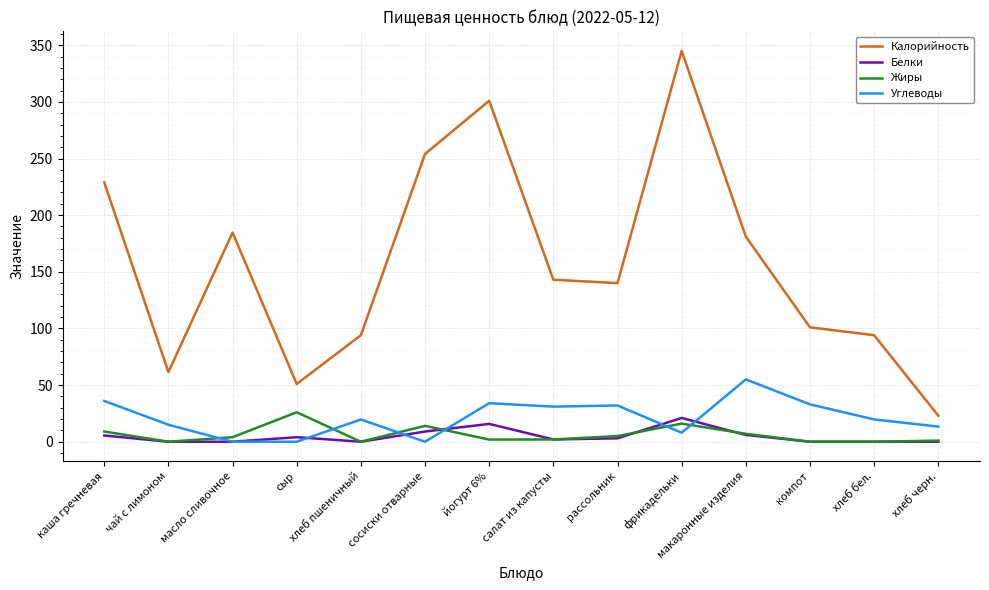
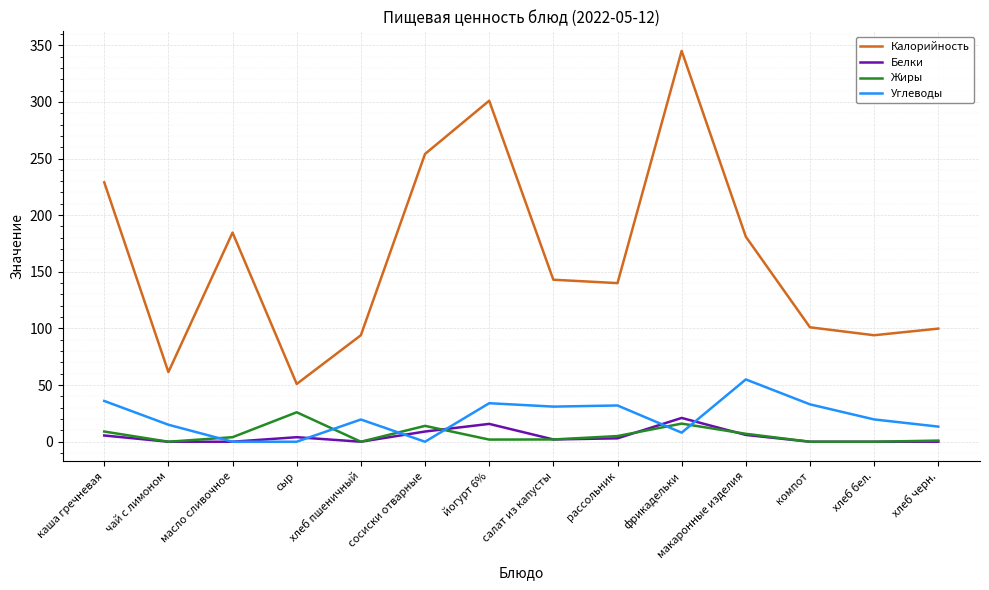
Калорийность, хлеб черн.: 23 -> 100
